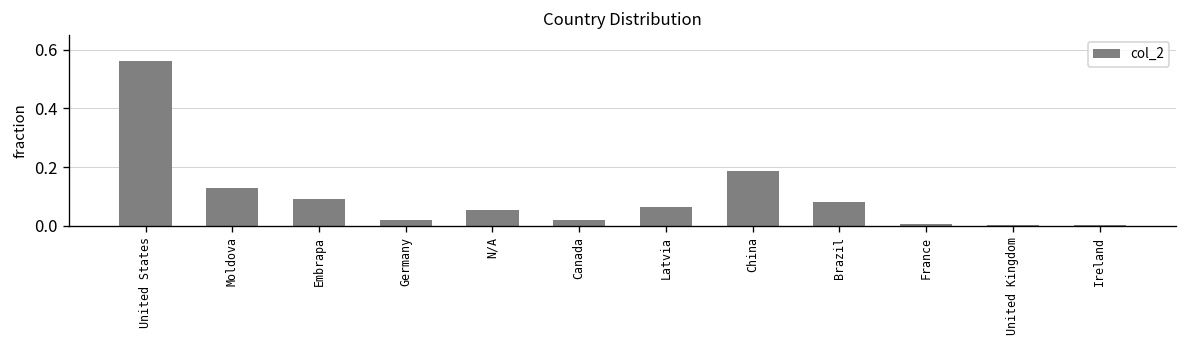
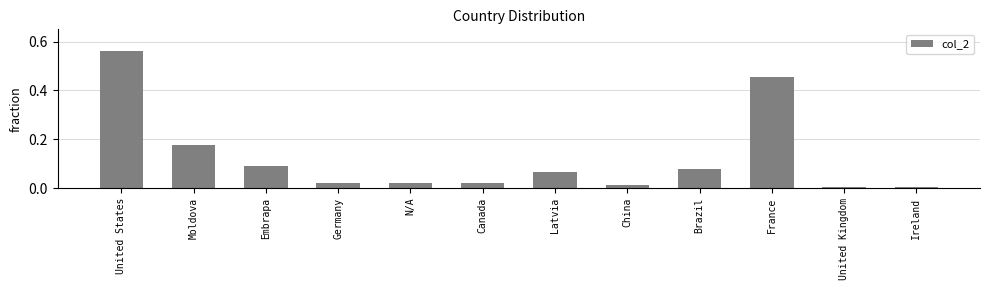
Moldova: 0.13 -> 0.17
N/A: 0.05 -> 0.02
China: 0.19 -> 0.01
France: 0.01 -> 0.46
